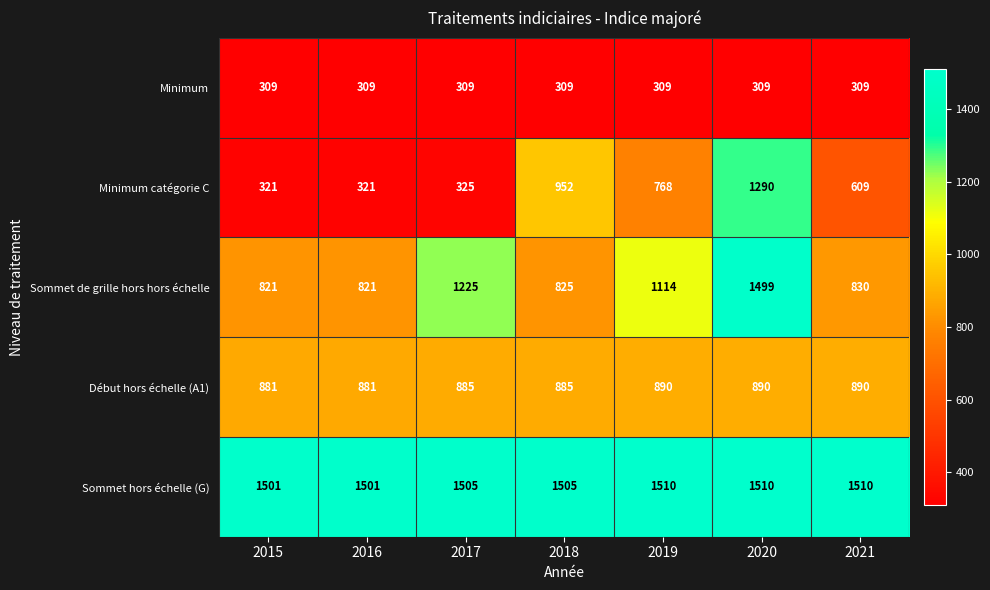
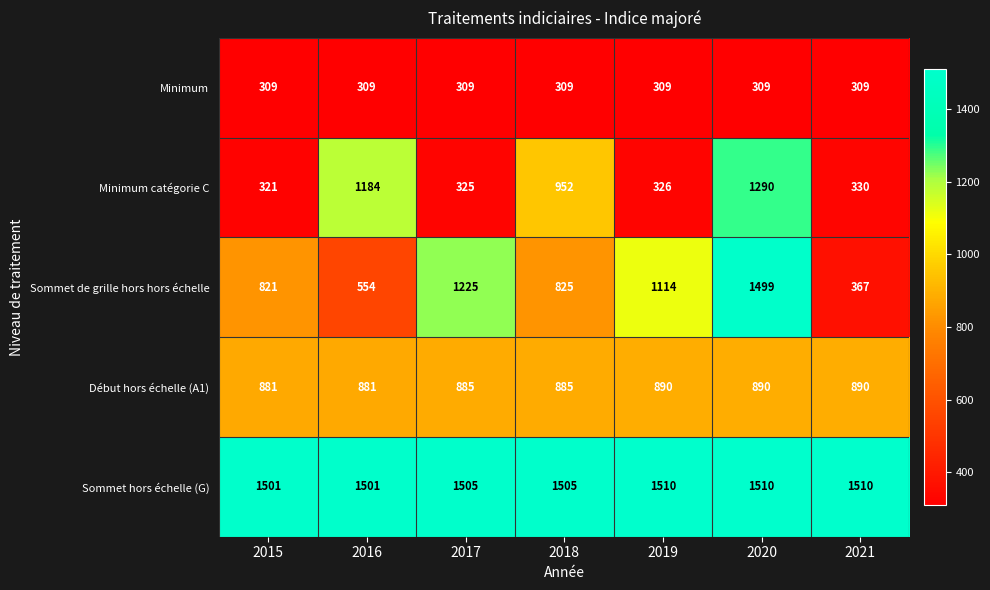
Minimum catégorie C, 2016: 321 -> 1184
Minimum catégorie C, 2019: 768 -> 326
Minimum catégorie C, 2021: 609 -> 330
Sommet de grille hors hors échelle, 2016: 821 -> 554
Sommet de grille hors hors échelle, 2021: 830 -> 367
